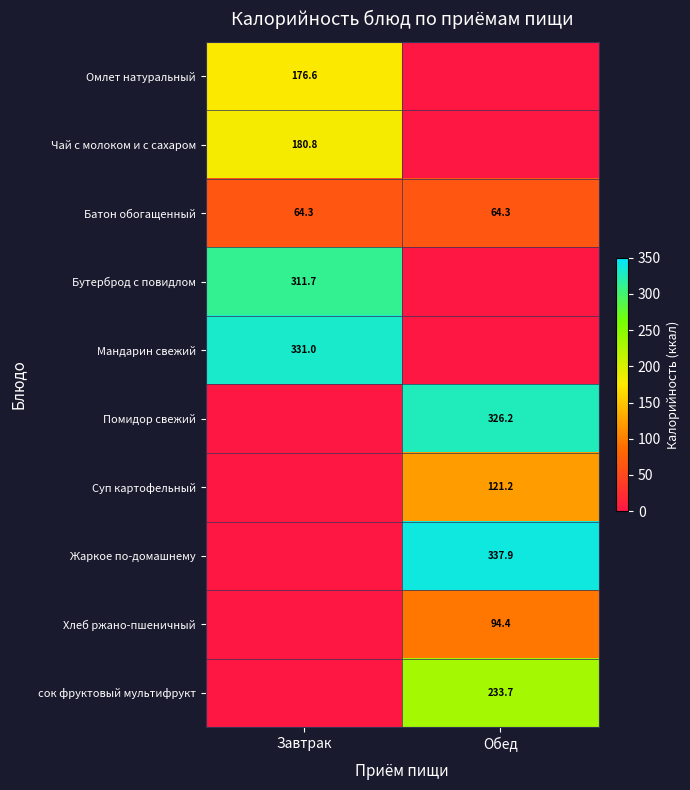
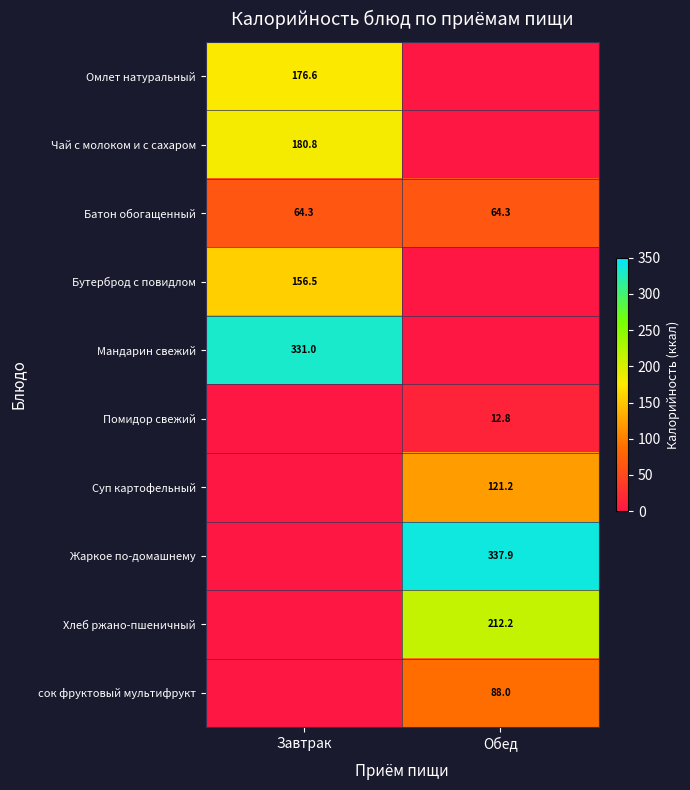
Бутерброд с повидлом, Завтрак: 311.7 -> 156.5
Помидор свежий, Обед: 326.2 -> 12.8
Хлеб ржано-пшеничный, Обед: 94.4 -> 212.2
сок фруктовый мультифрукт, Обед: 233.7 -> 88.0
